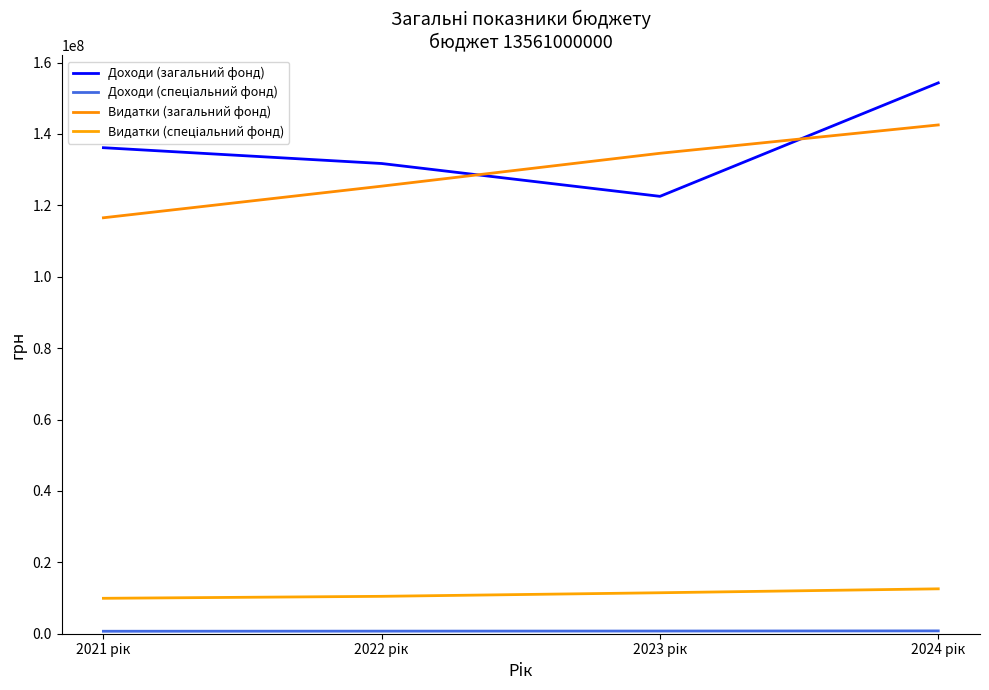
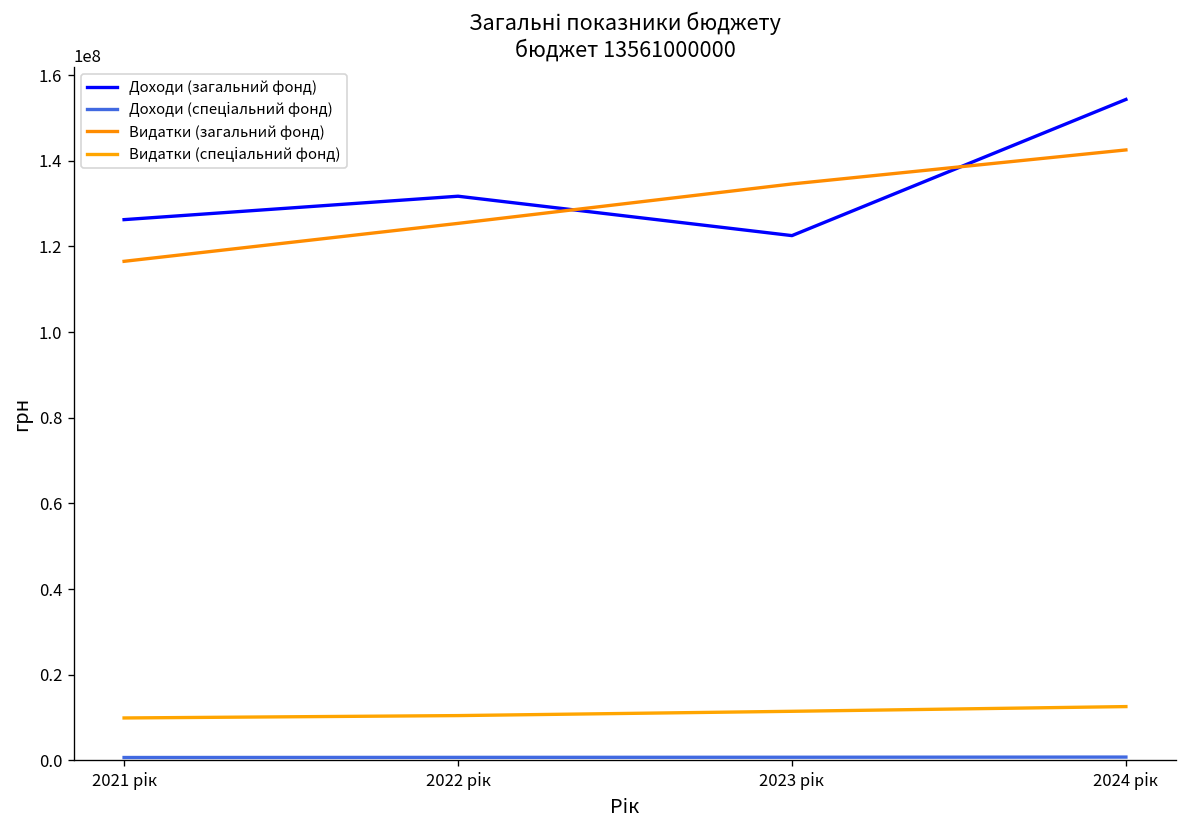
Доходи (загальний фонд), 2021 рік: 136000000 -> 126000000
